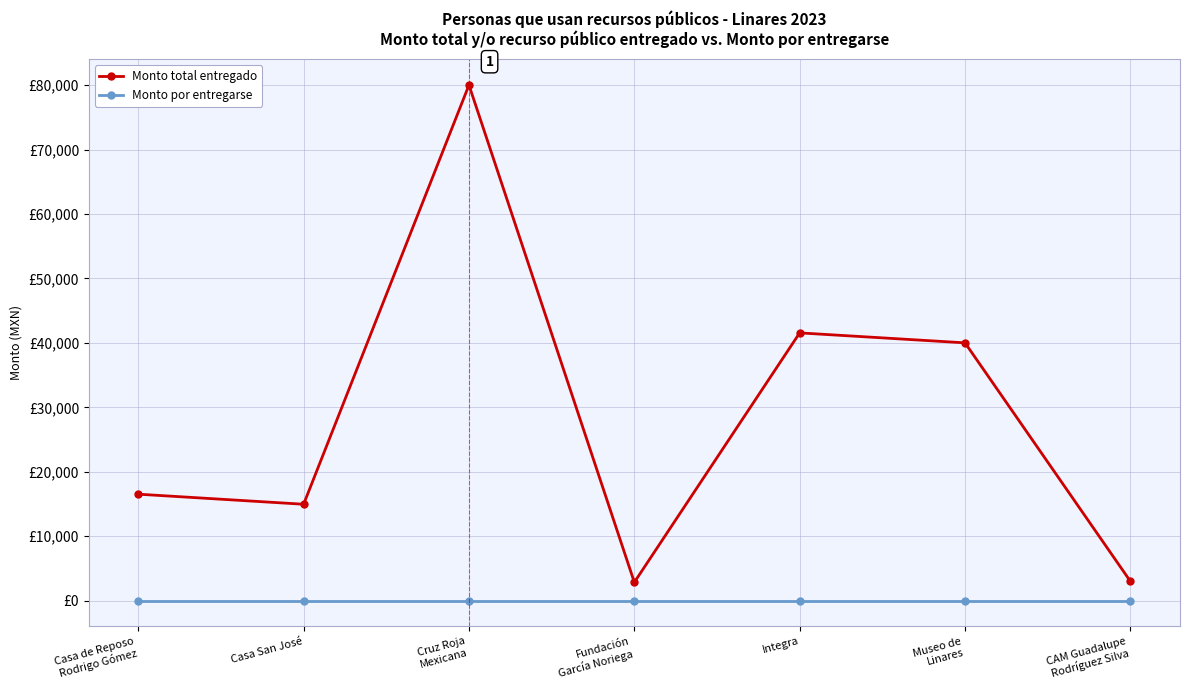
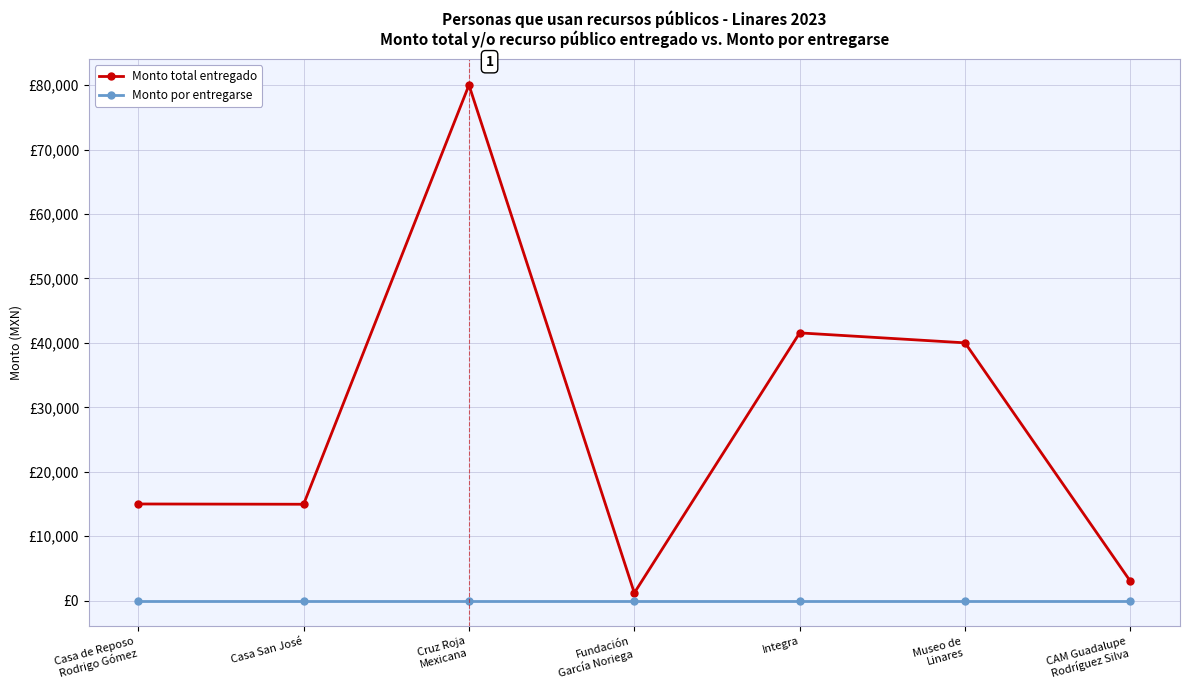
Monto total entregado, Casa de Reposo Rodrigo Gómez: £17,000 -> £15,000
Monto total entregado, Fundación García Noriega: £3,000 -> £1,000
